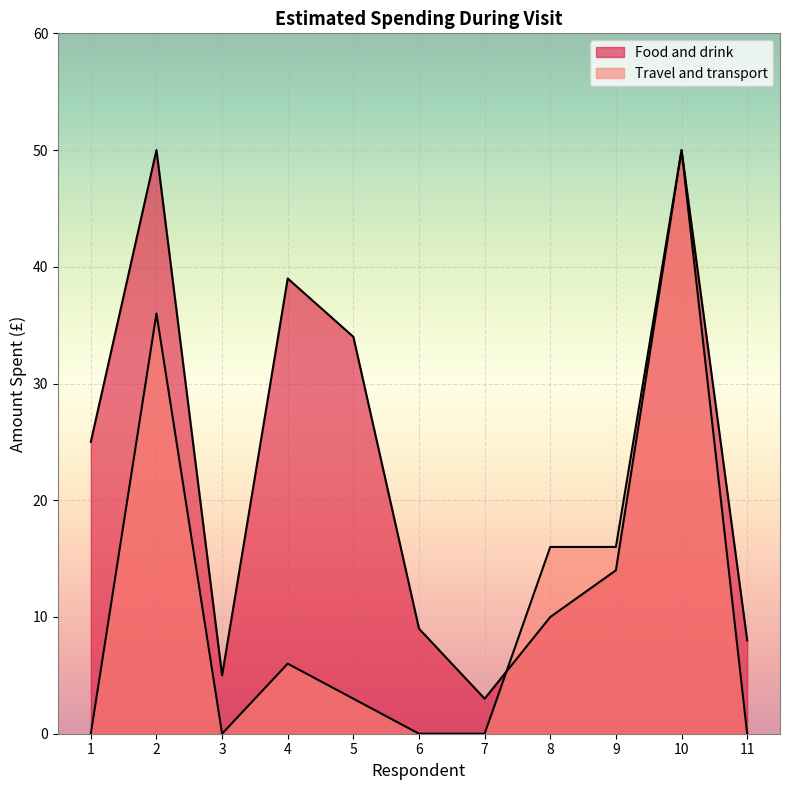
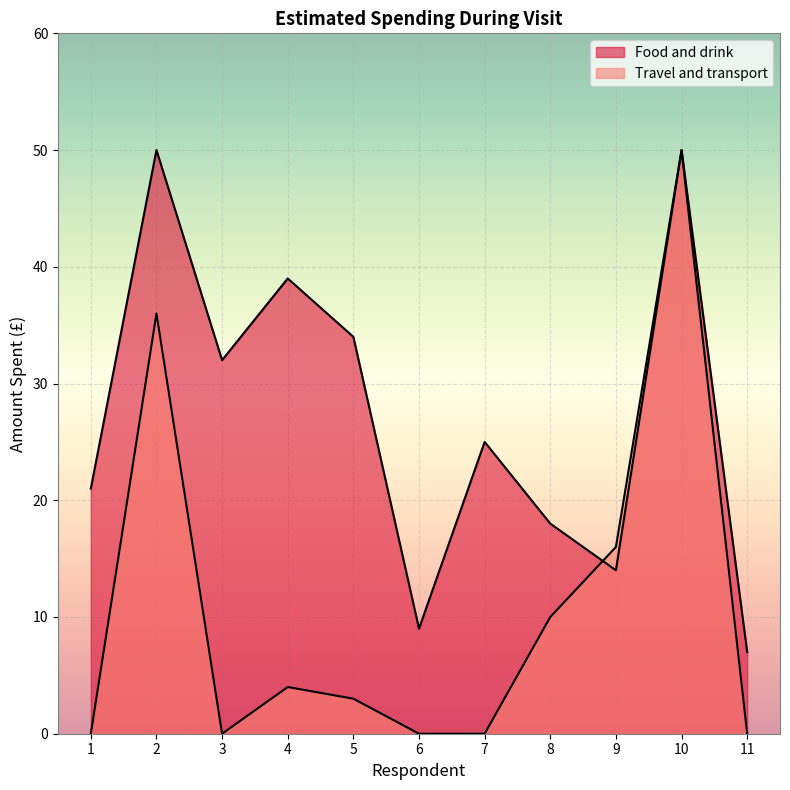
Food and drink, 1: 25 -> 21
Food and drink, 3: 5 -> 32
Travel and transport, 4: 6 -> 4
Food and drink, 7: 3 -> 25
Food and drink, 8: 10 -> 18
Travel and transport, 8: 16 -> 10
Food and drink, 11: 8 -> 7
